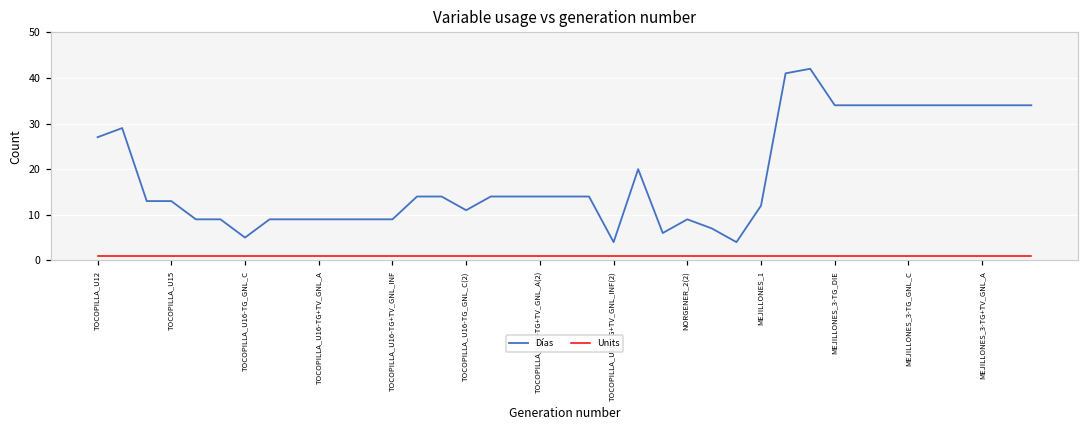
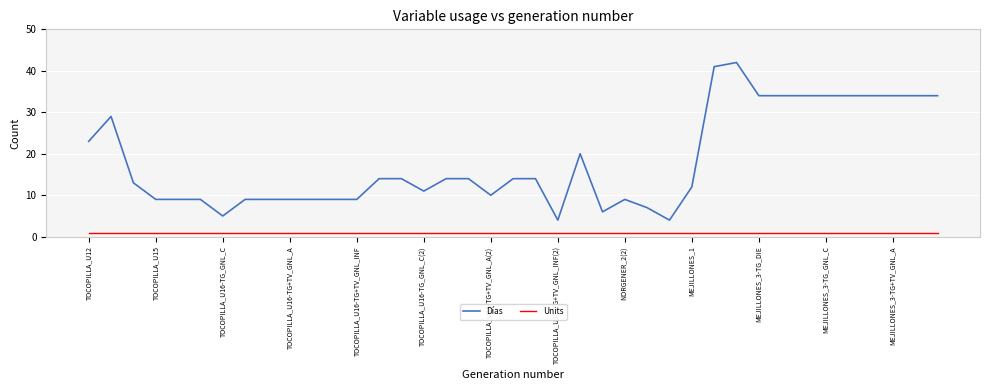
Días, TOCOPILLA_U12: 27 -> 23
Días, TOCOPILLA_U15: 13 -> 9
Días, TOCOPILLA_U16-TG+TV_GNL_A(2): 14 -> 10
